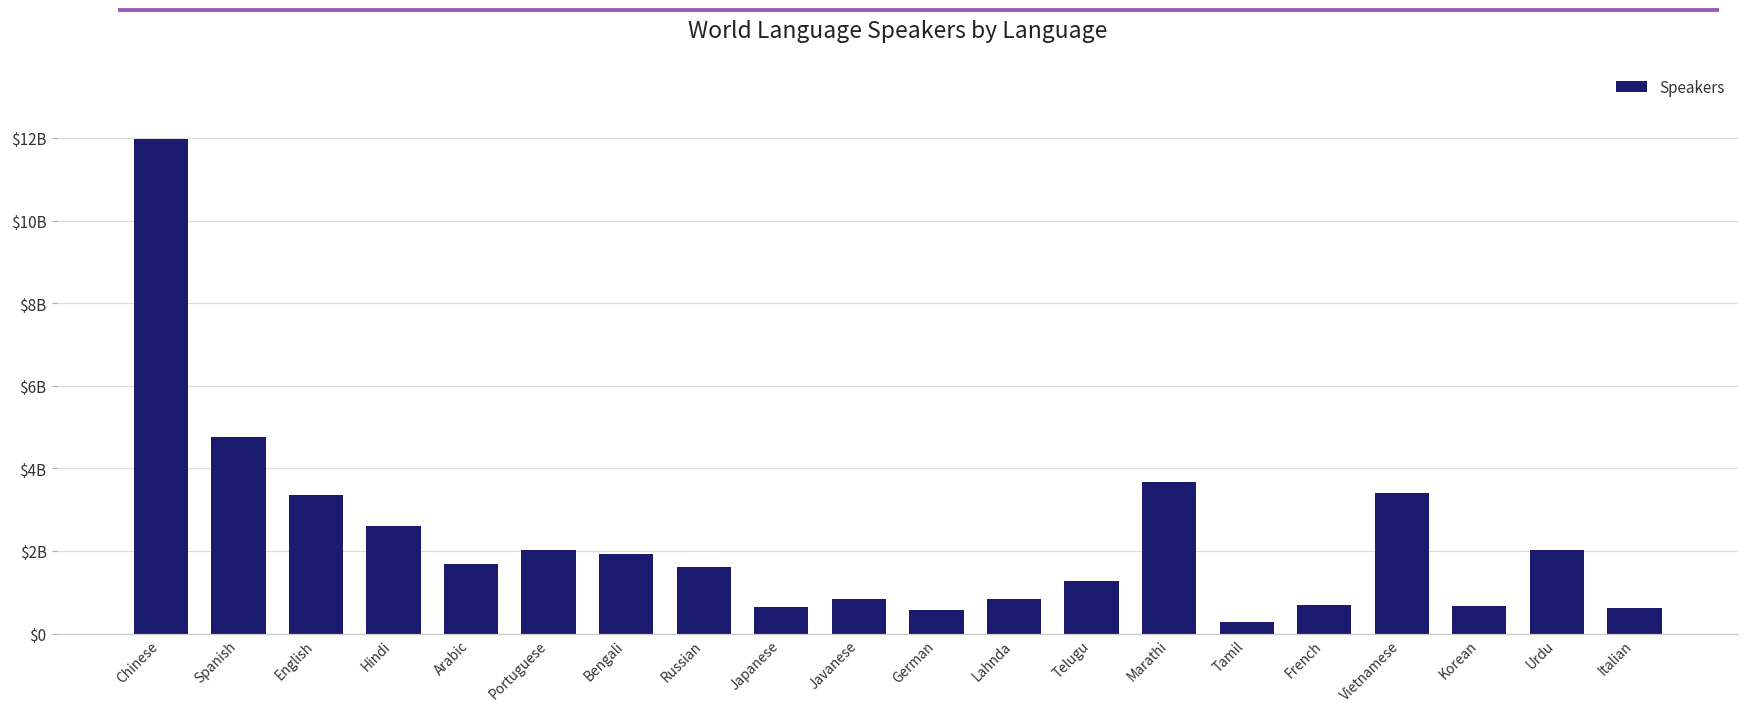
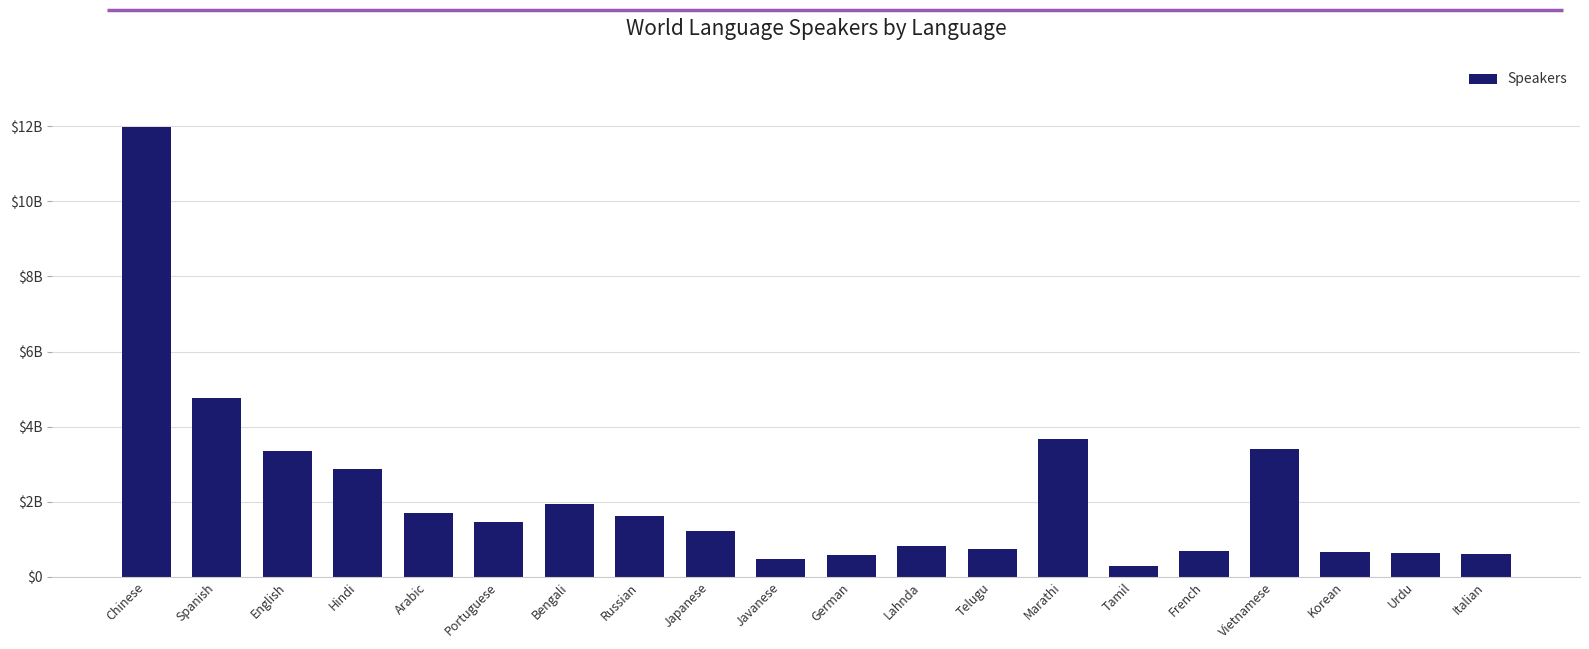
Hindi: $2600000000 -> $2900000000
Portuguese: $2000000000 -> $1500000000
Japanese: $600000000 -> $1200000000
Javanese: $800000000 -> $500000000
Telugu: $1300000000 -> $700000000
Urdu: $2000000000 -> $600000000
